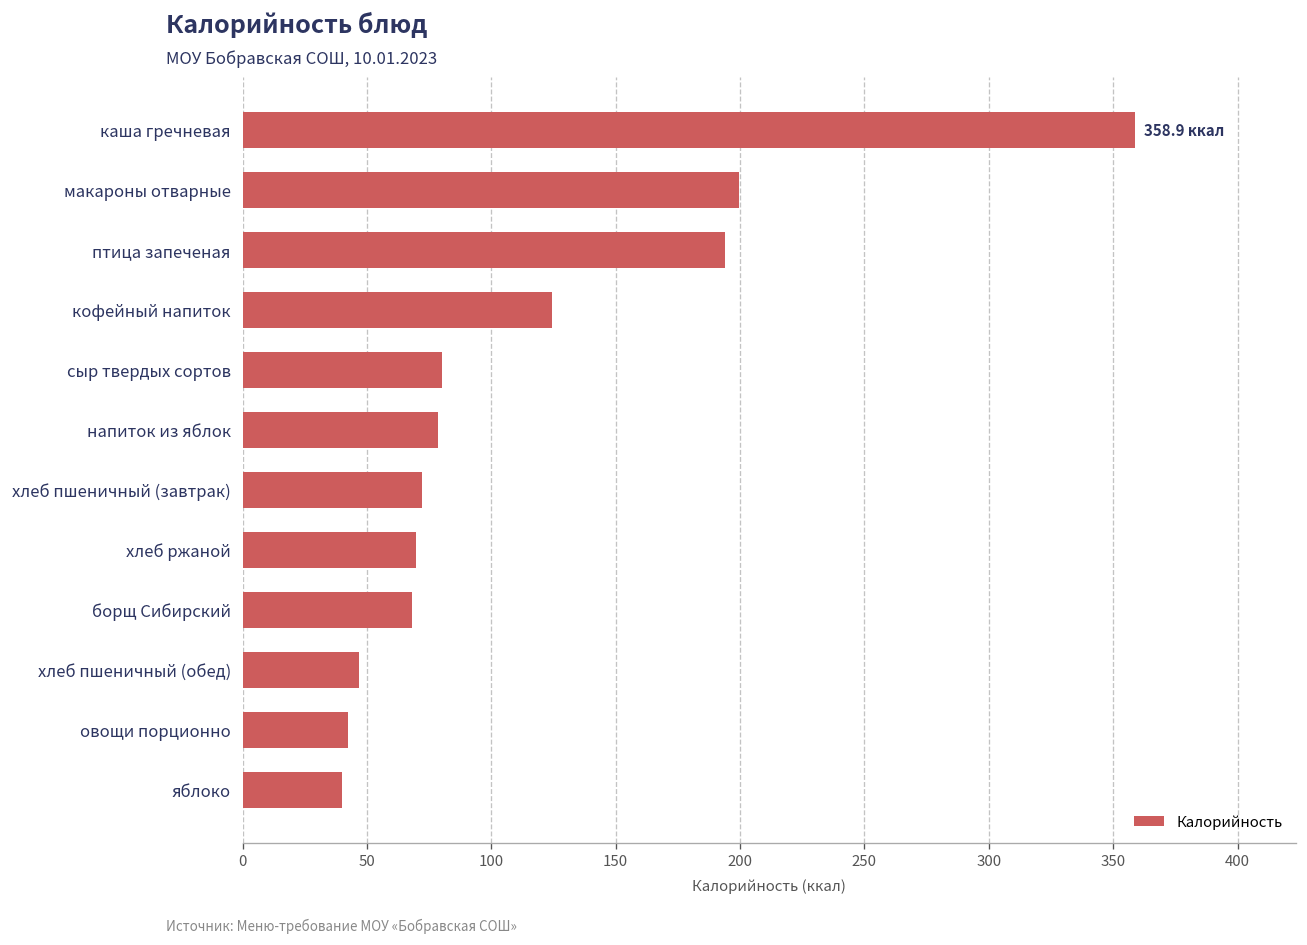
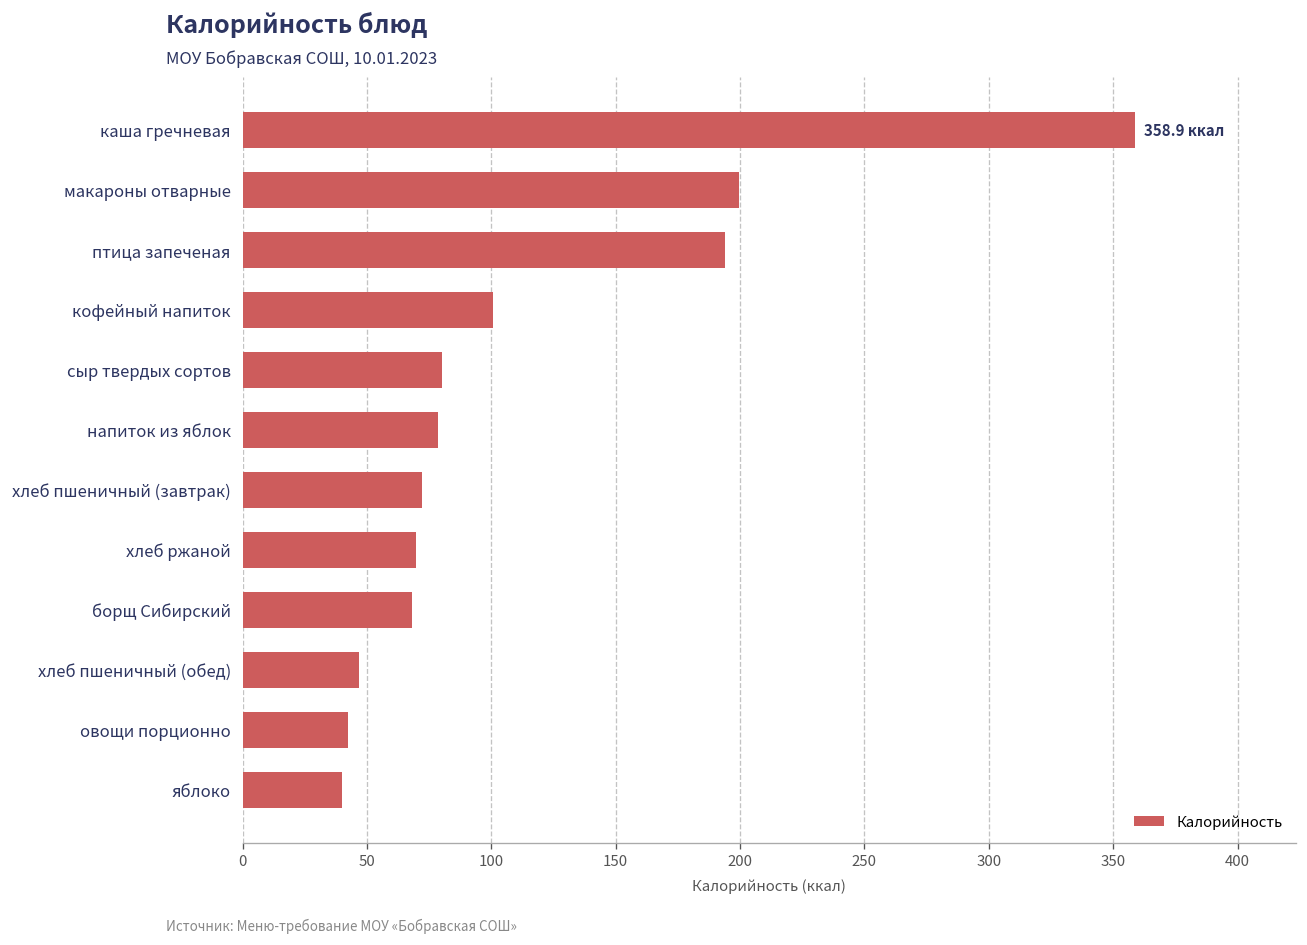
кофейный напиток: 124 -> 101
